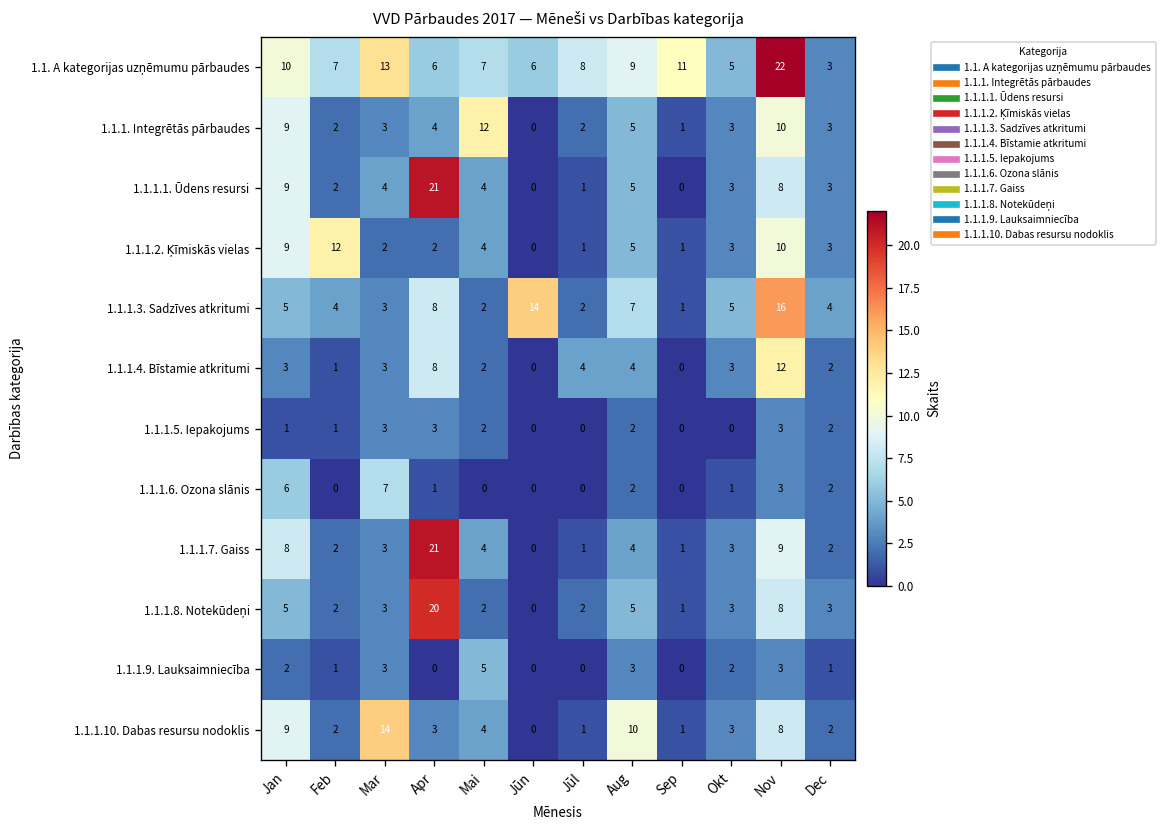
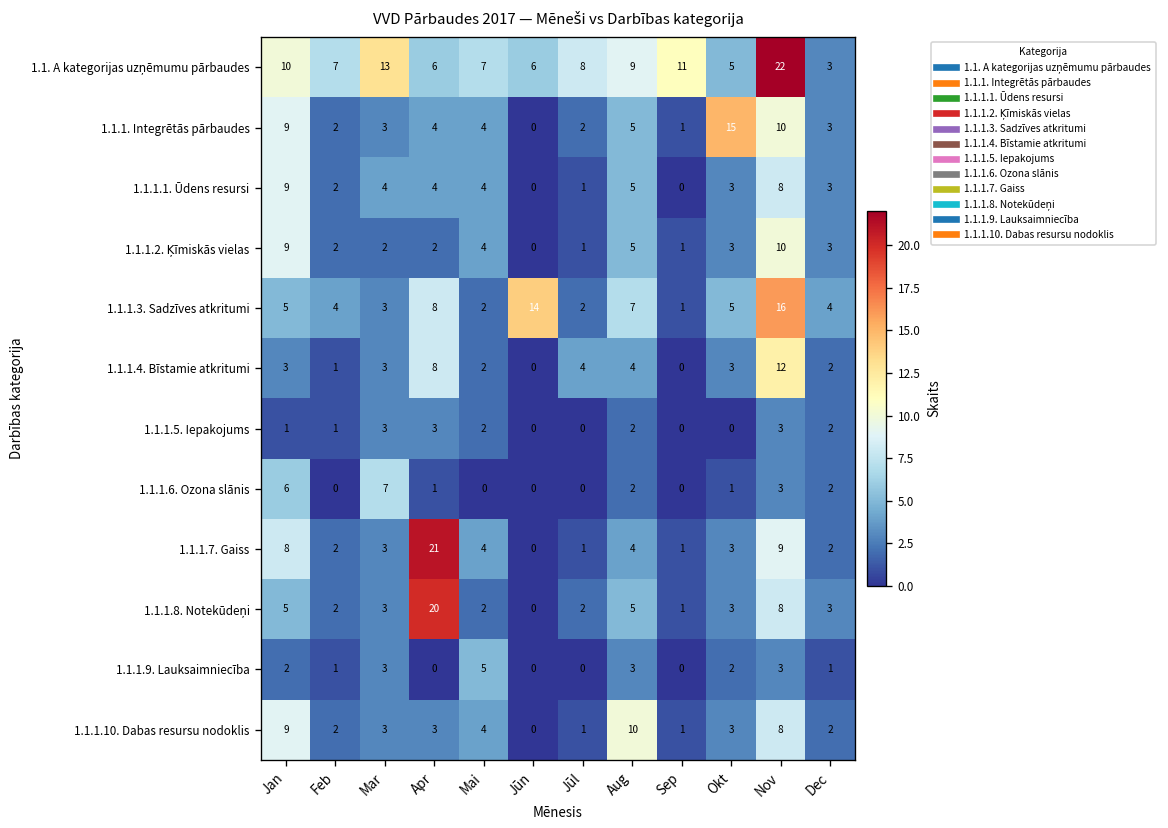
1.1.1. Integrētās pārbaudes, Mai: 12 -> 4
1.1.1. Integrētās pārbaudes, Okt: 3 -> 15
1.1.1.1. Ūdens resursi, Apr: 21 -> 4
1.1.1.2. Ķīmiskās vielas, Feb: 12 -> 2
1.1.1.10. Dabas resursu nodoklis, Mar: 14 -> 3
